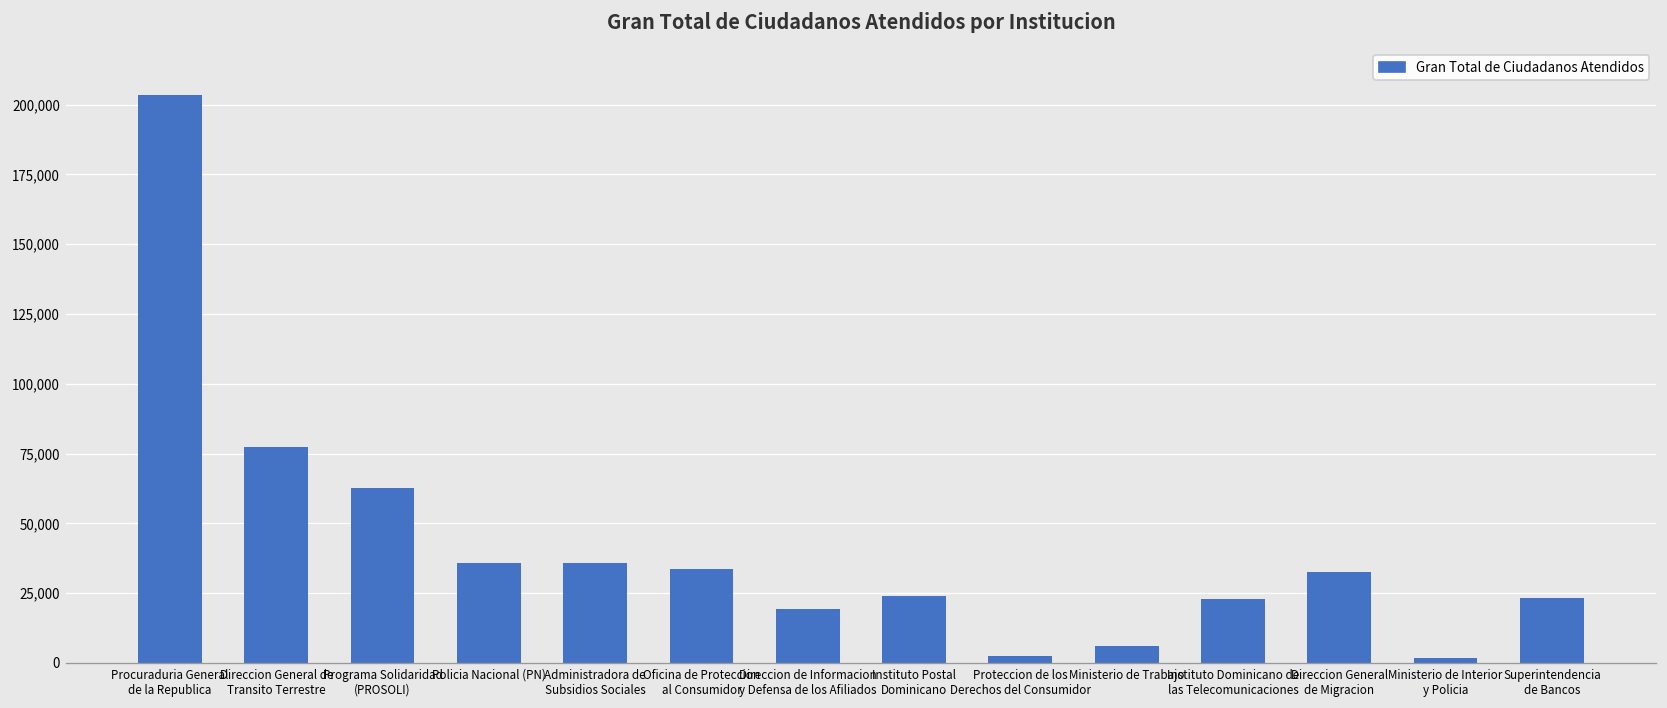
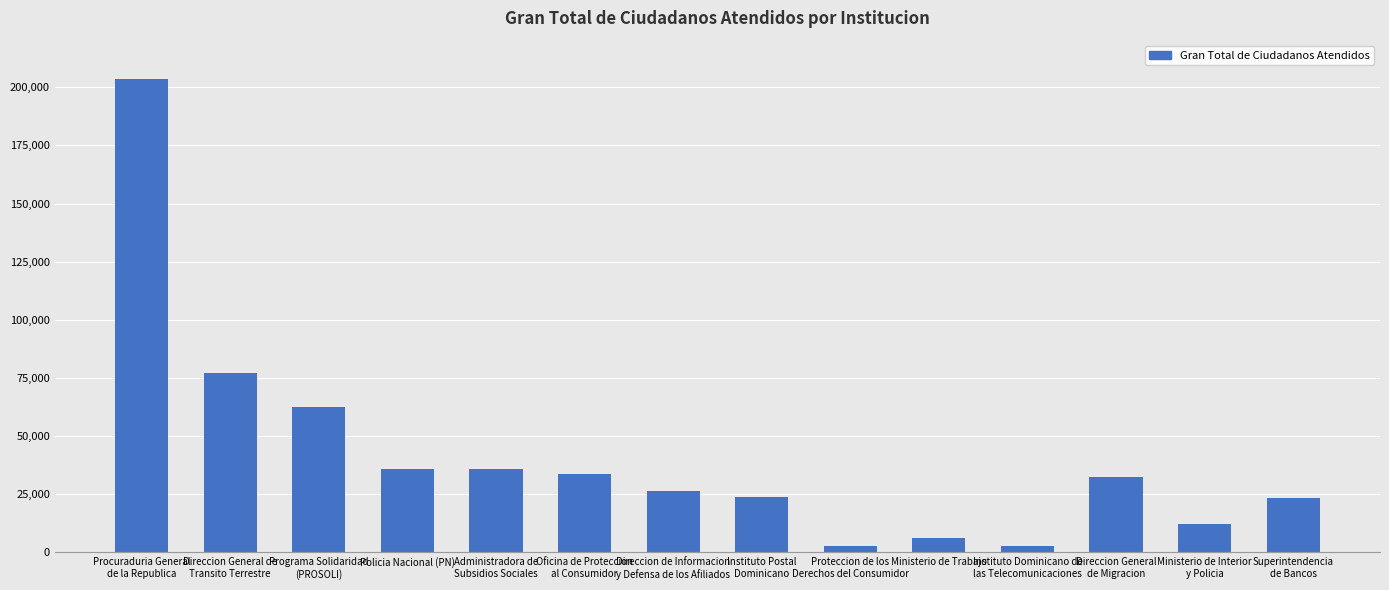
Direccion de Informacion y Defensa de los Afiliados: 19,000 -> 26,000
Instituto Dominicano de las Telecomunicaciones: 23,000 -> 3,000
Ministerio de Interior y Policia: 2,000 -> 12,000
